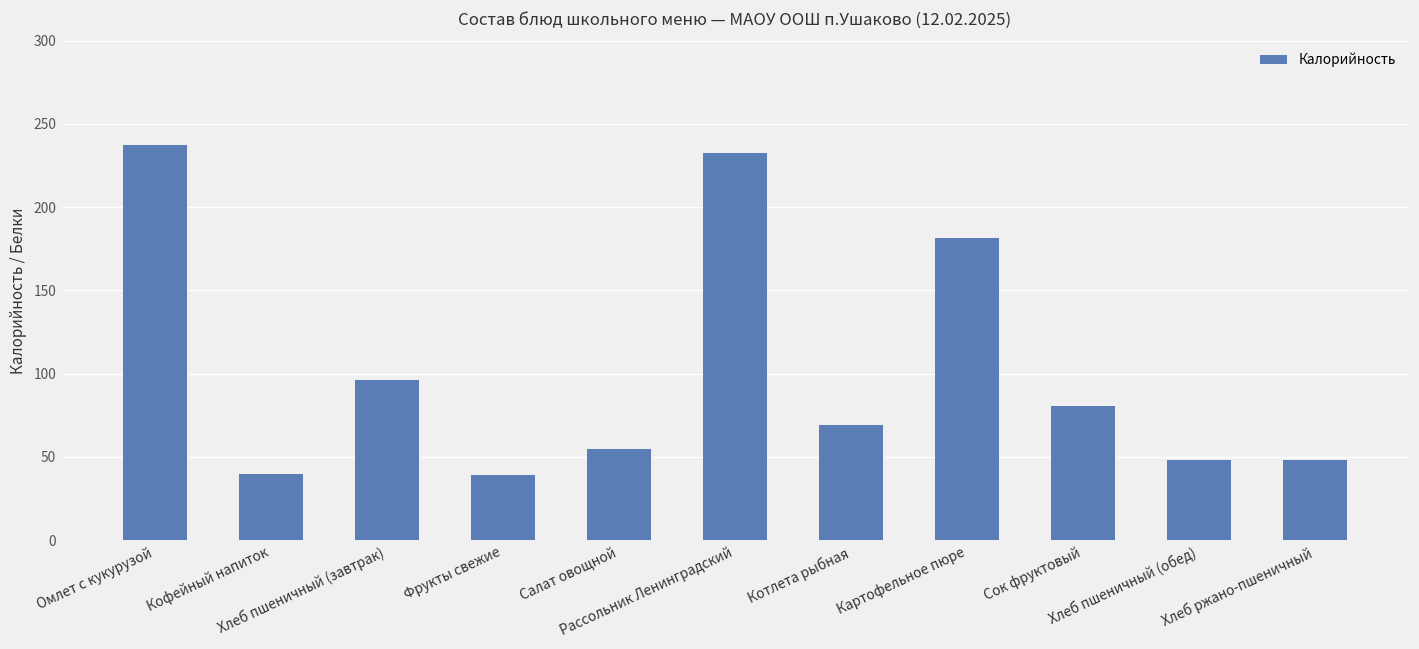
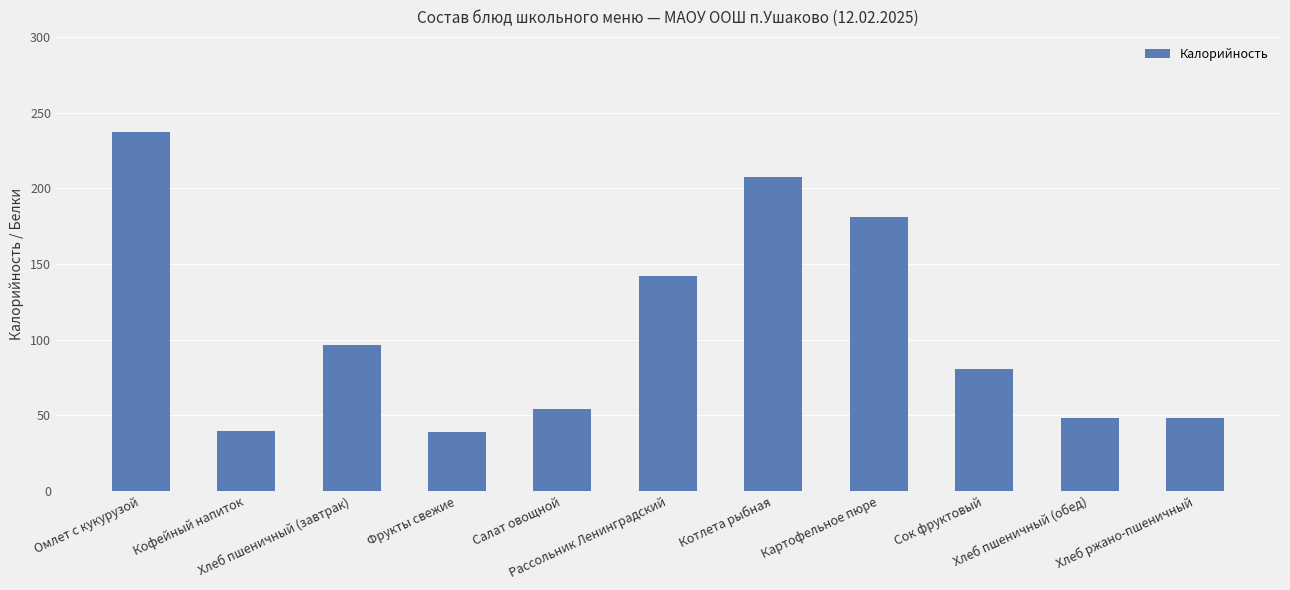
Рассольник Ленинградский: 232 -> 142
Котлета рыбная: 69 -> 208
